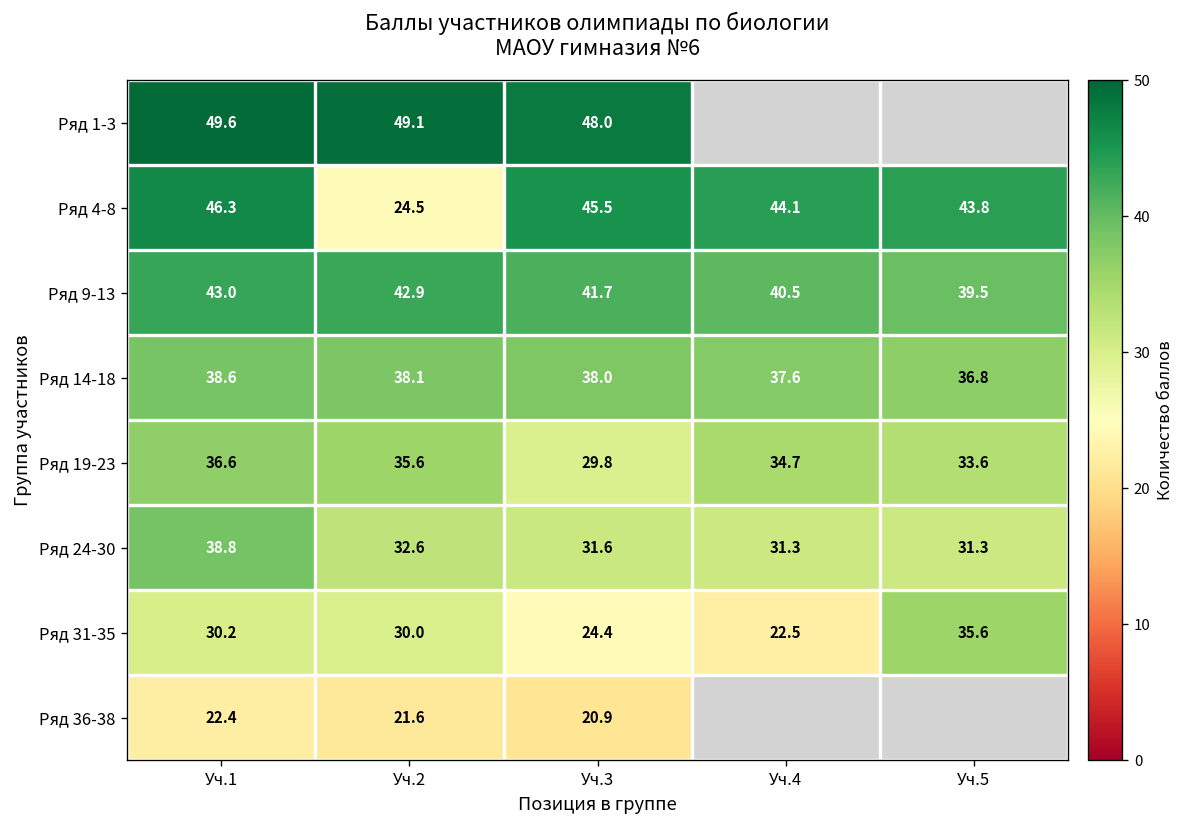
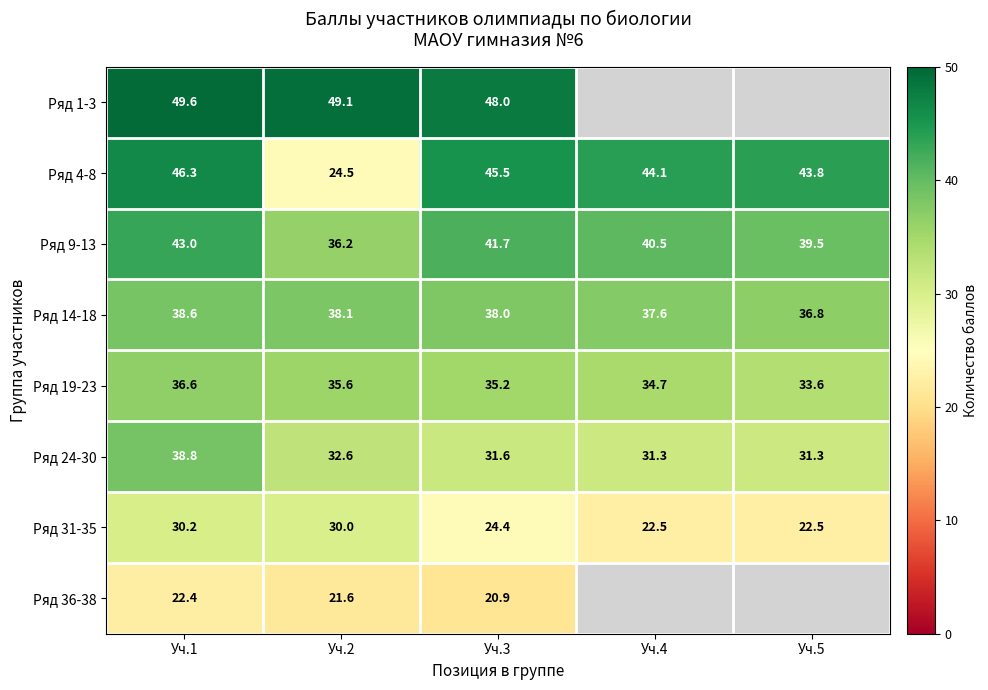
Ряд 9-13, Уч.2: 42.9 -> 36.2
Ряд 19-23, Уч.3: 29.8 -> 35.2
Ряд 31-35, Уч.5: 35.6 -> 22.5
